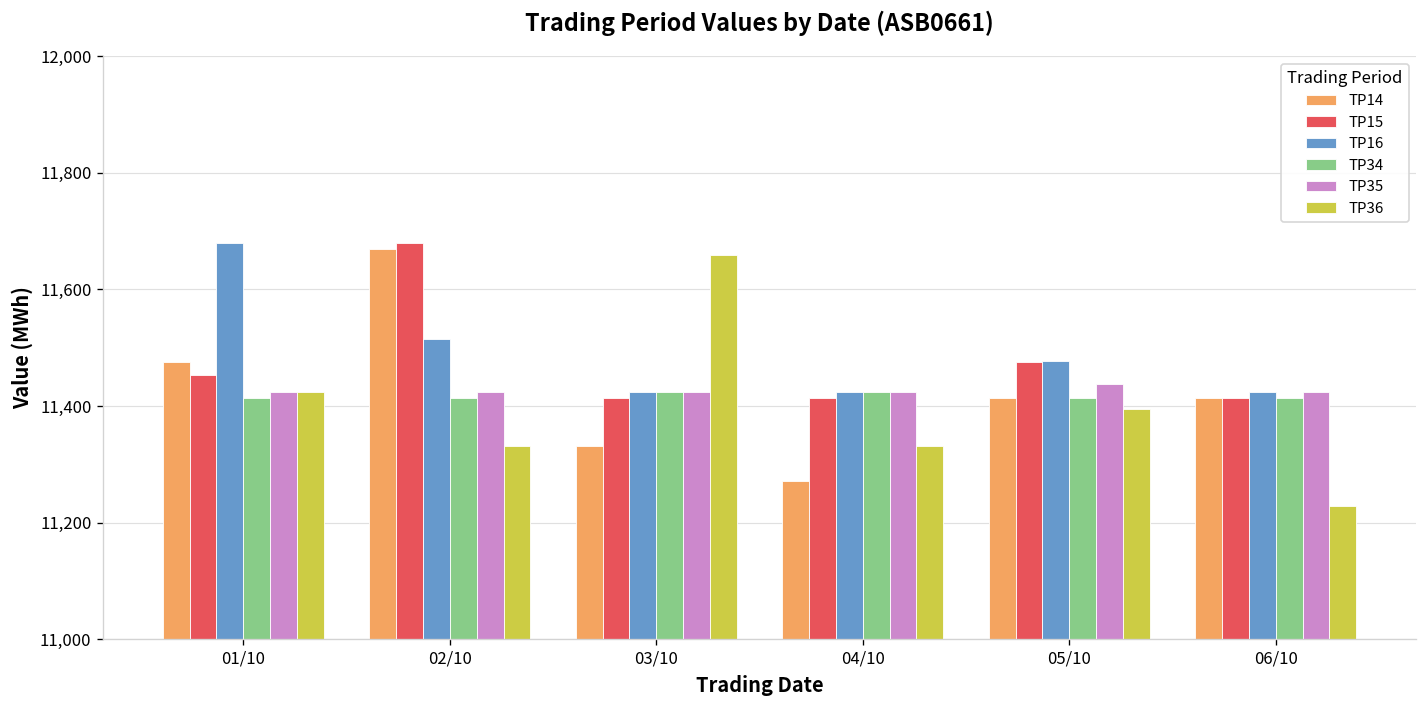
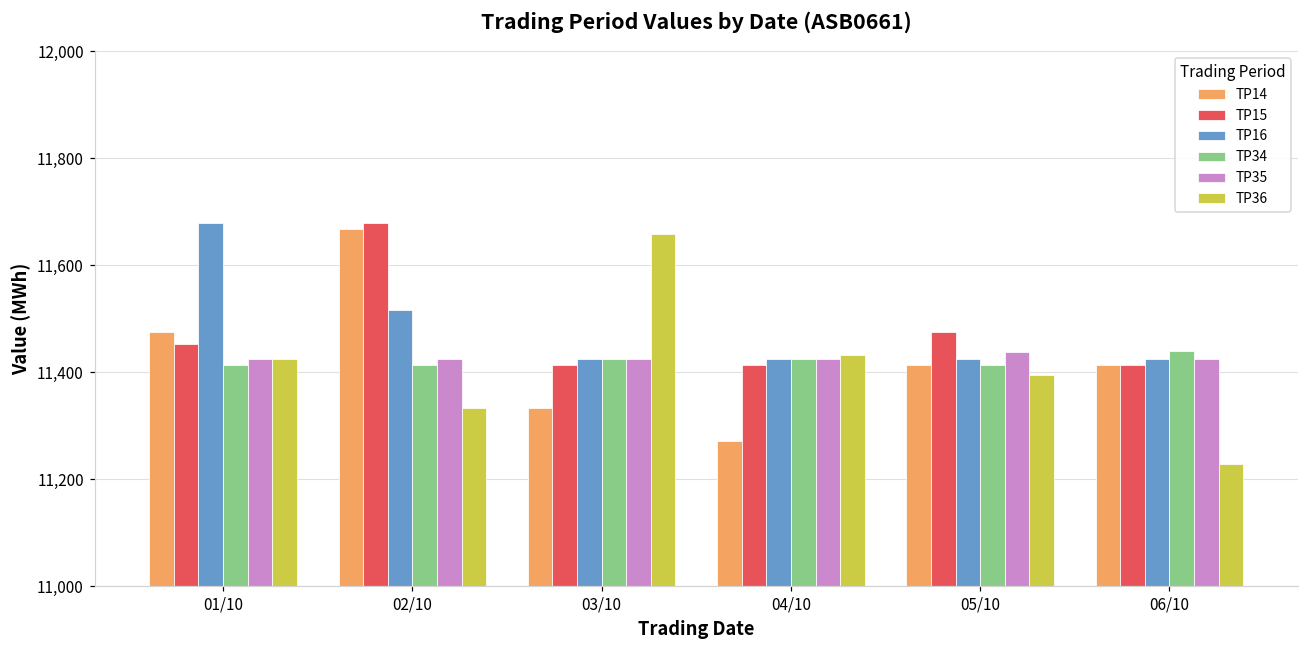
TP36, 04/10: 11,330 -> 11,430
TP16, 05/10: 11,480 -> 11,420
TP34, 06/10: 11,410 -> 11,440
